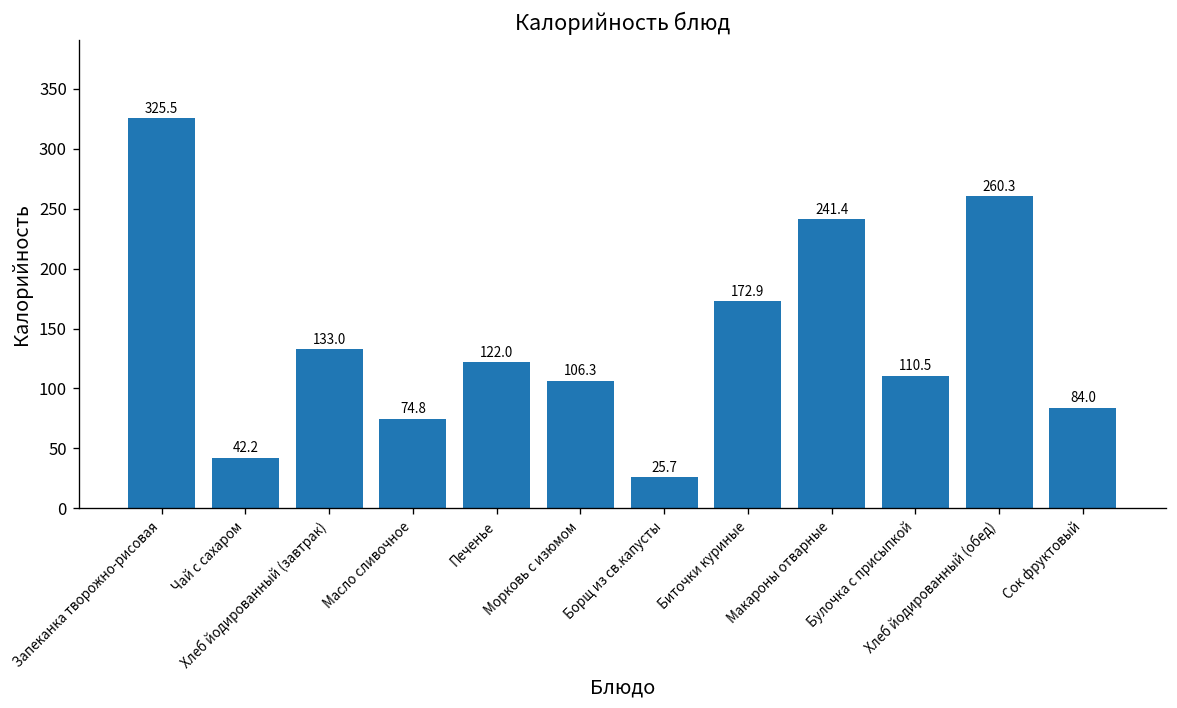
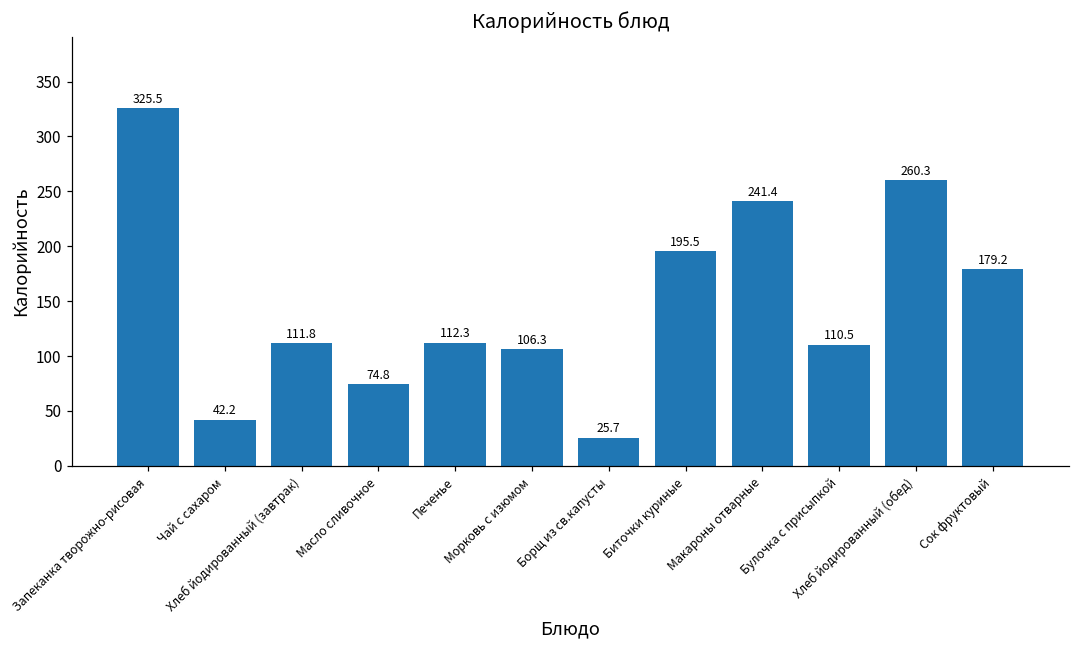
Хлеб йодированный (завтрак): 133.0 -> 111.8
Печенье: 122.0 -> 112.3
Биточки куриные: 172.9 -> 195.5
Сок фруктовый: 84.0 -> 179.2
